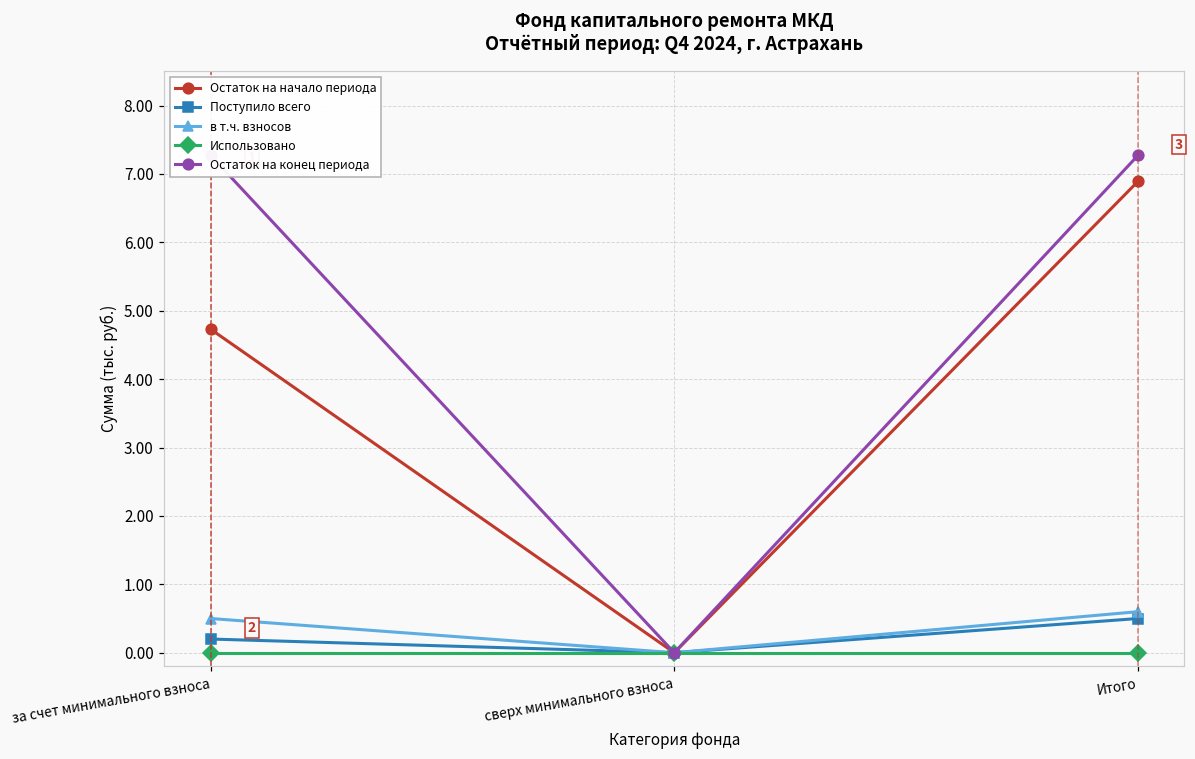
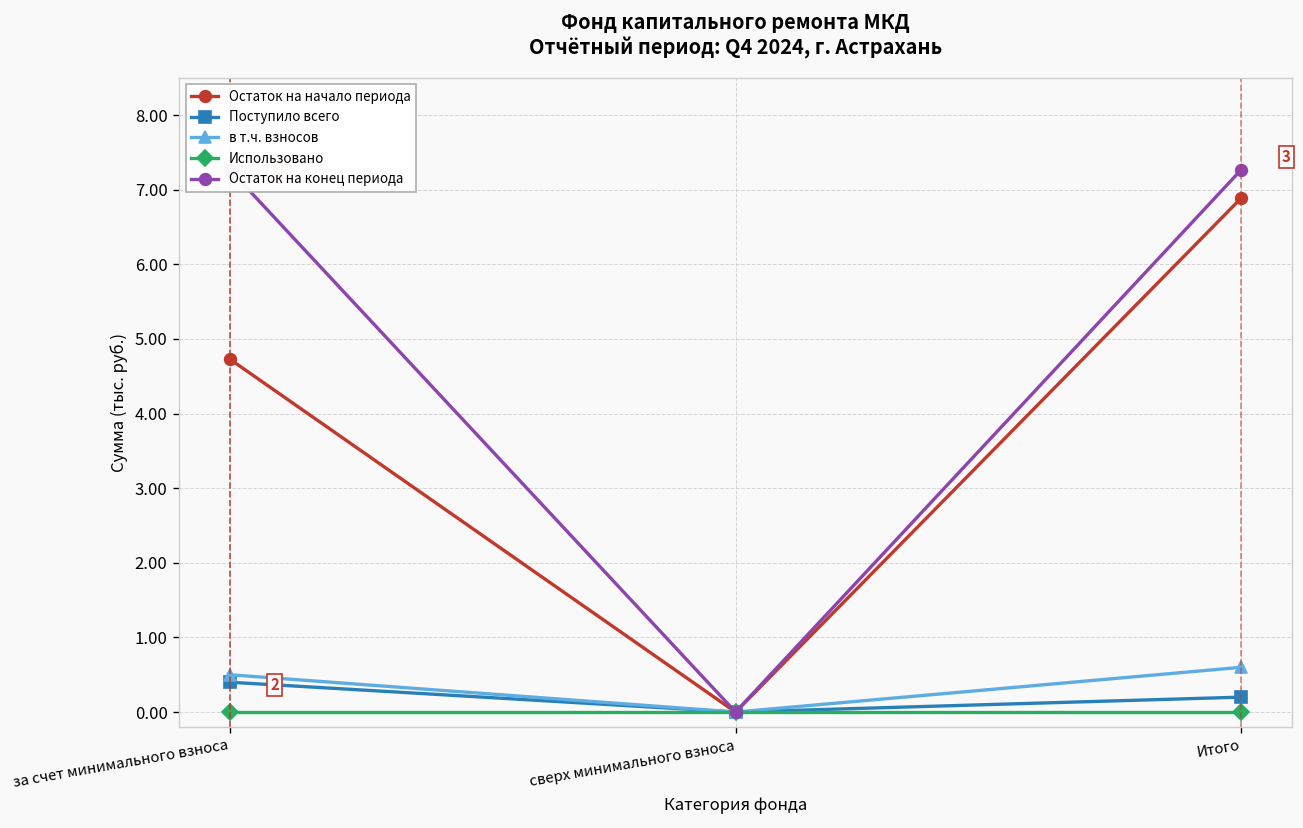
Поступило всего, за счет минимального взноса: 0.2 -> 0.4
Поступило всего, Итого: 0.5 -> 0.2
